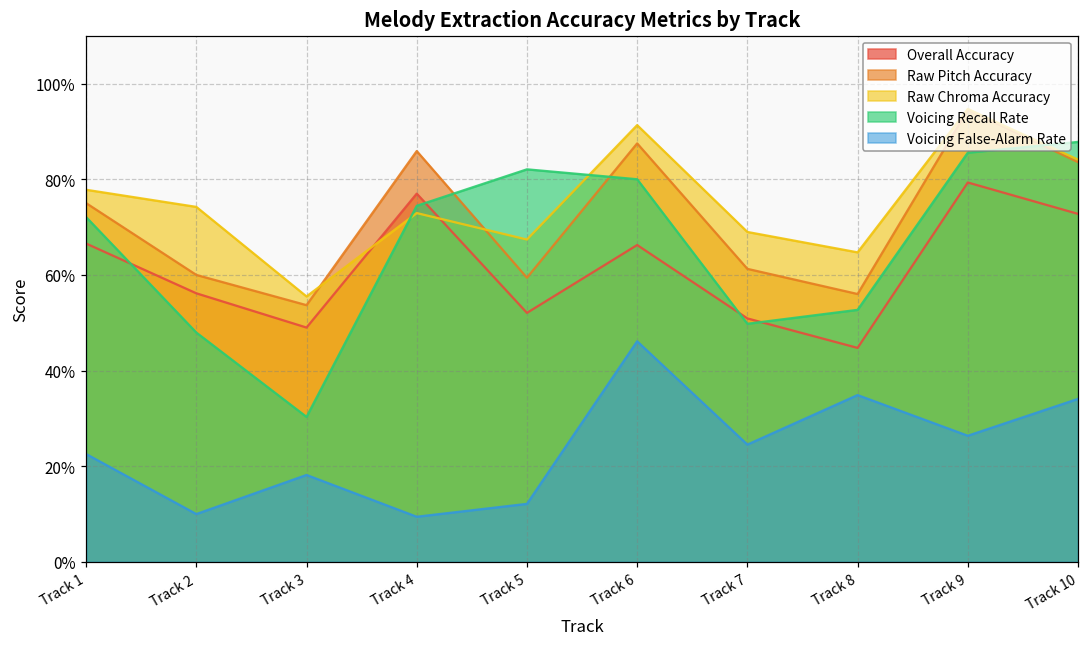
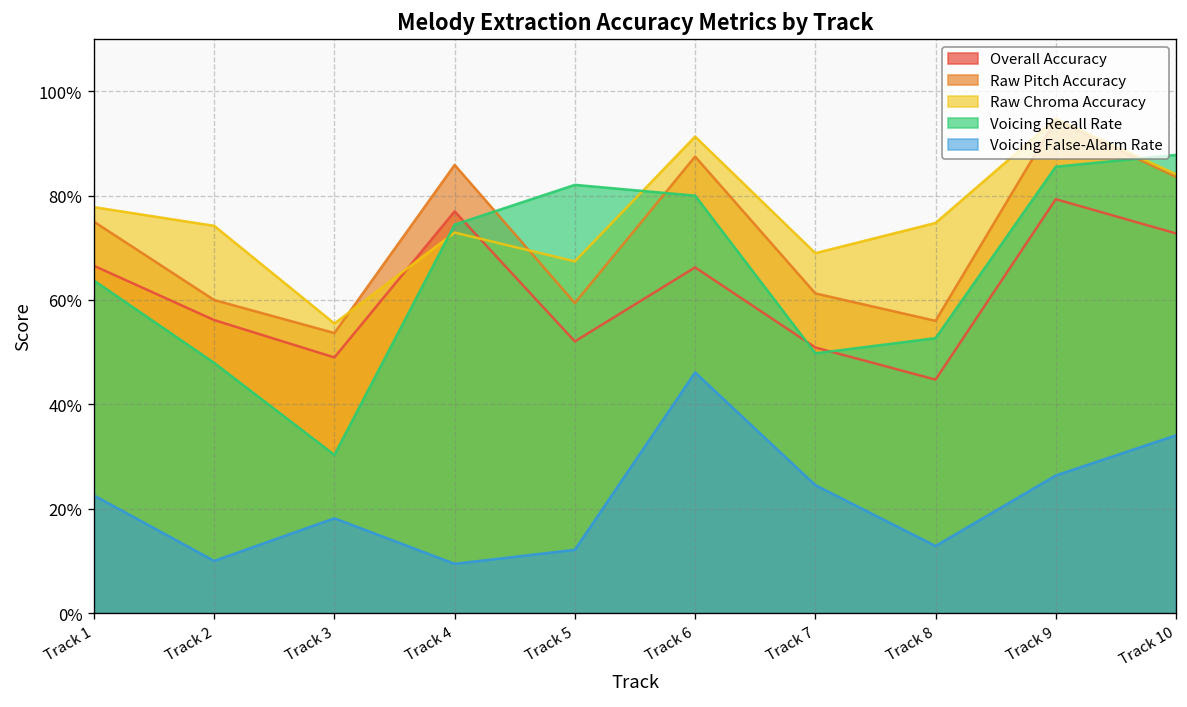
Voicing Recall Rate, Track 1: 72% -> 64%
Raw Chroma Accuracy, Track 8: 65% -> 75%
Voicing False-Alarm Rate, Track 8: 35% -> 13%
